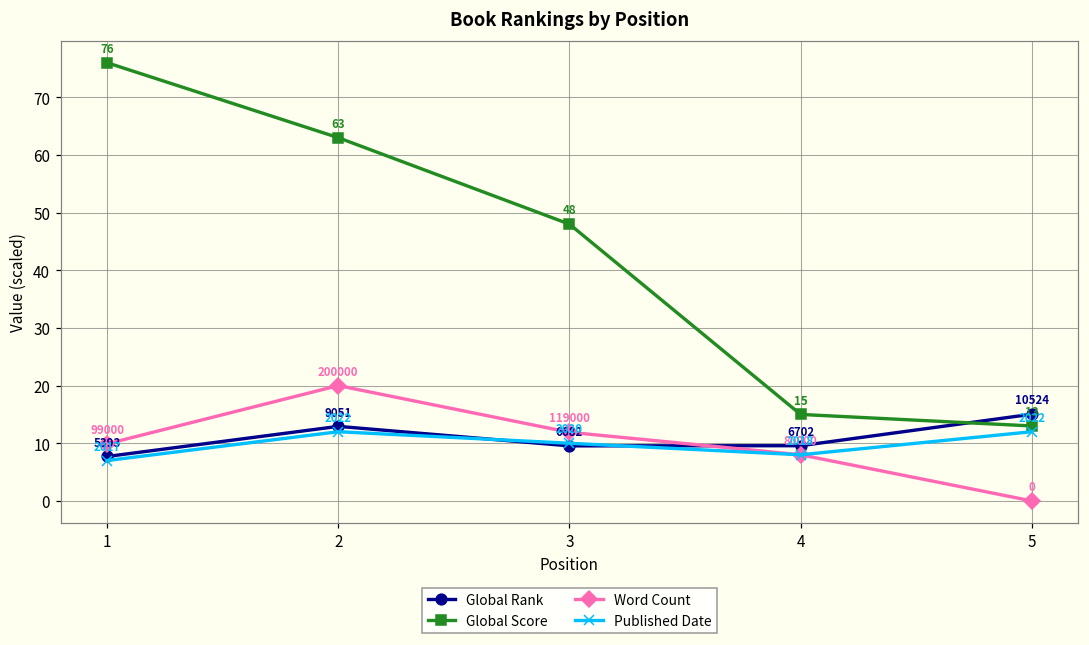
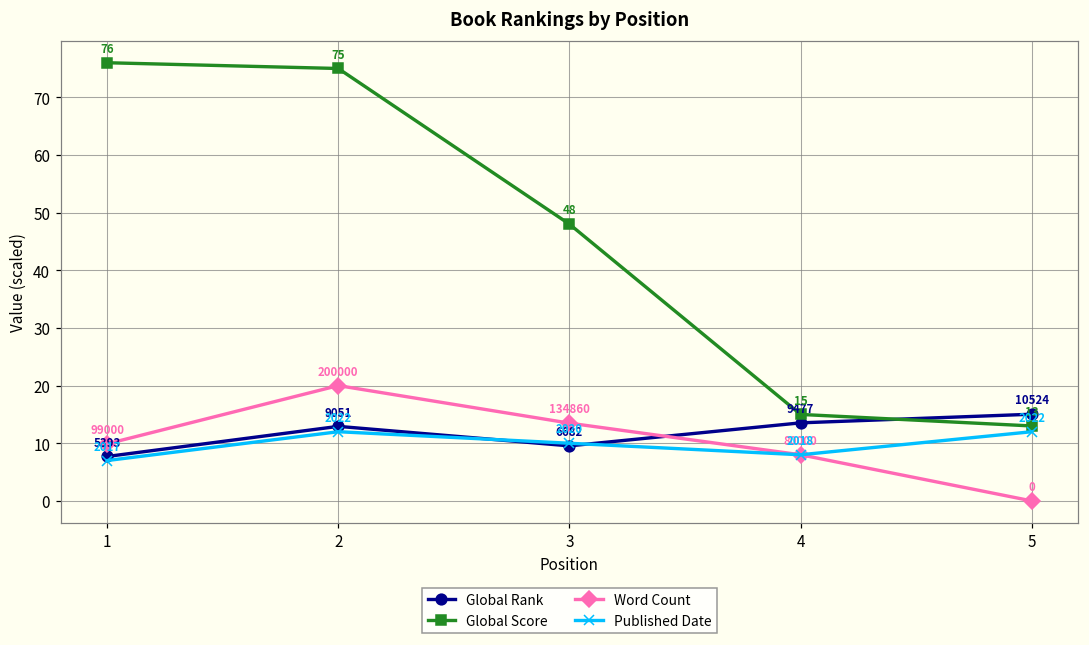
Global Score, 2: 63 -> 75
Word Count, 3: 119000 -> 134860
Global Rank, 4: 6702 -> 9477
